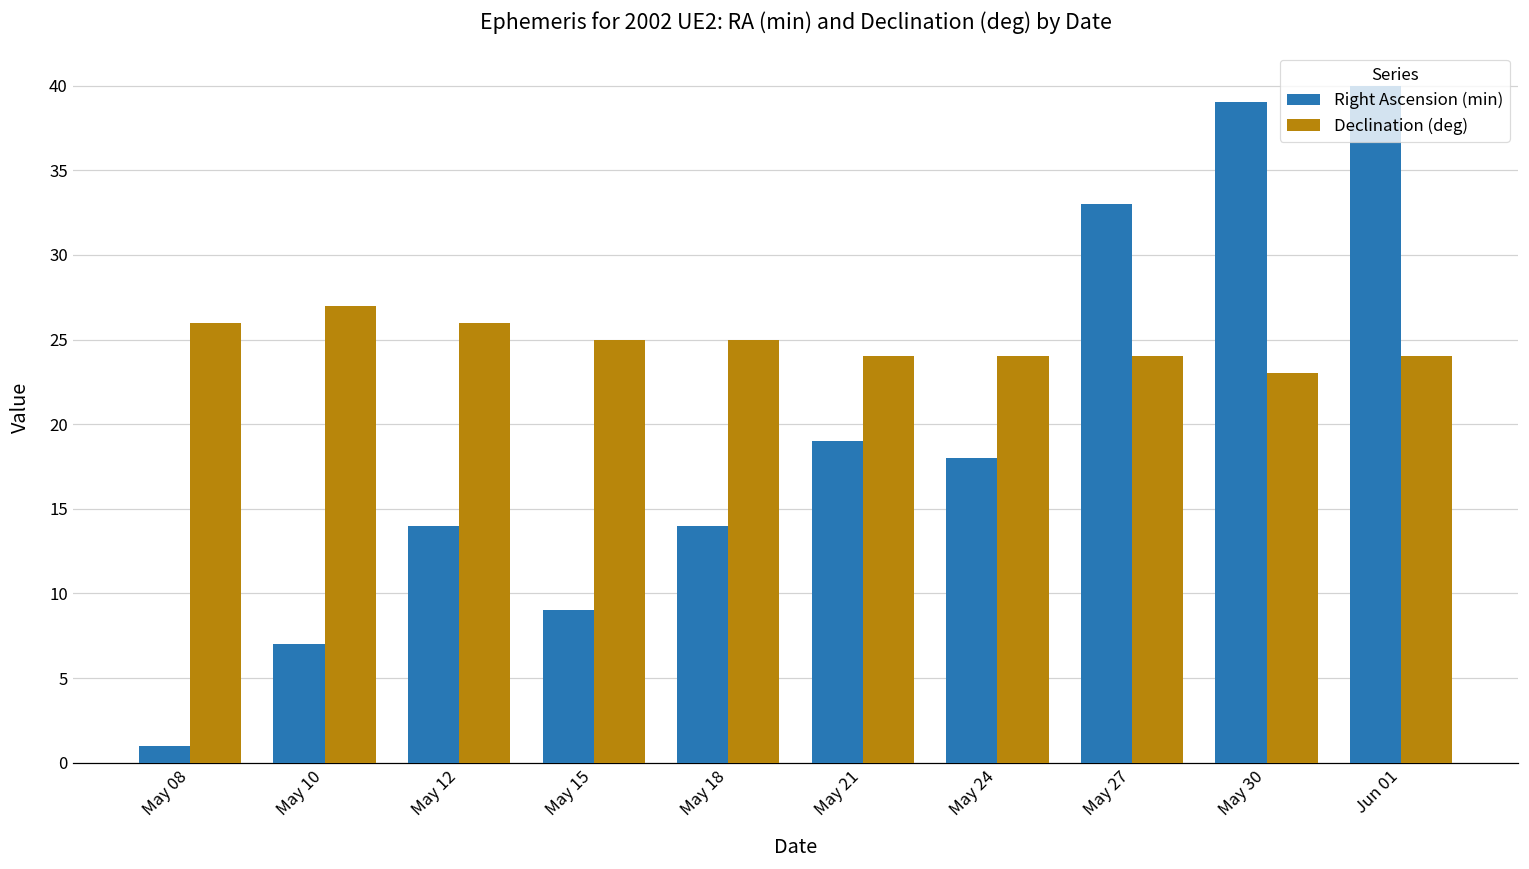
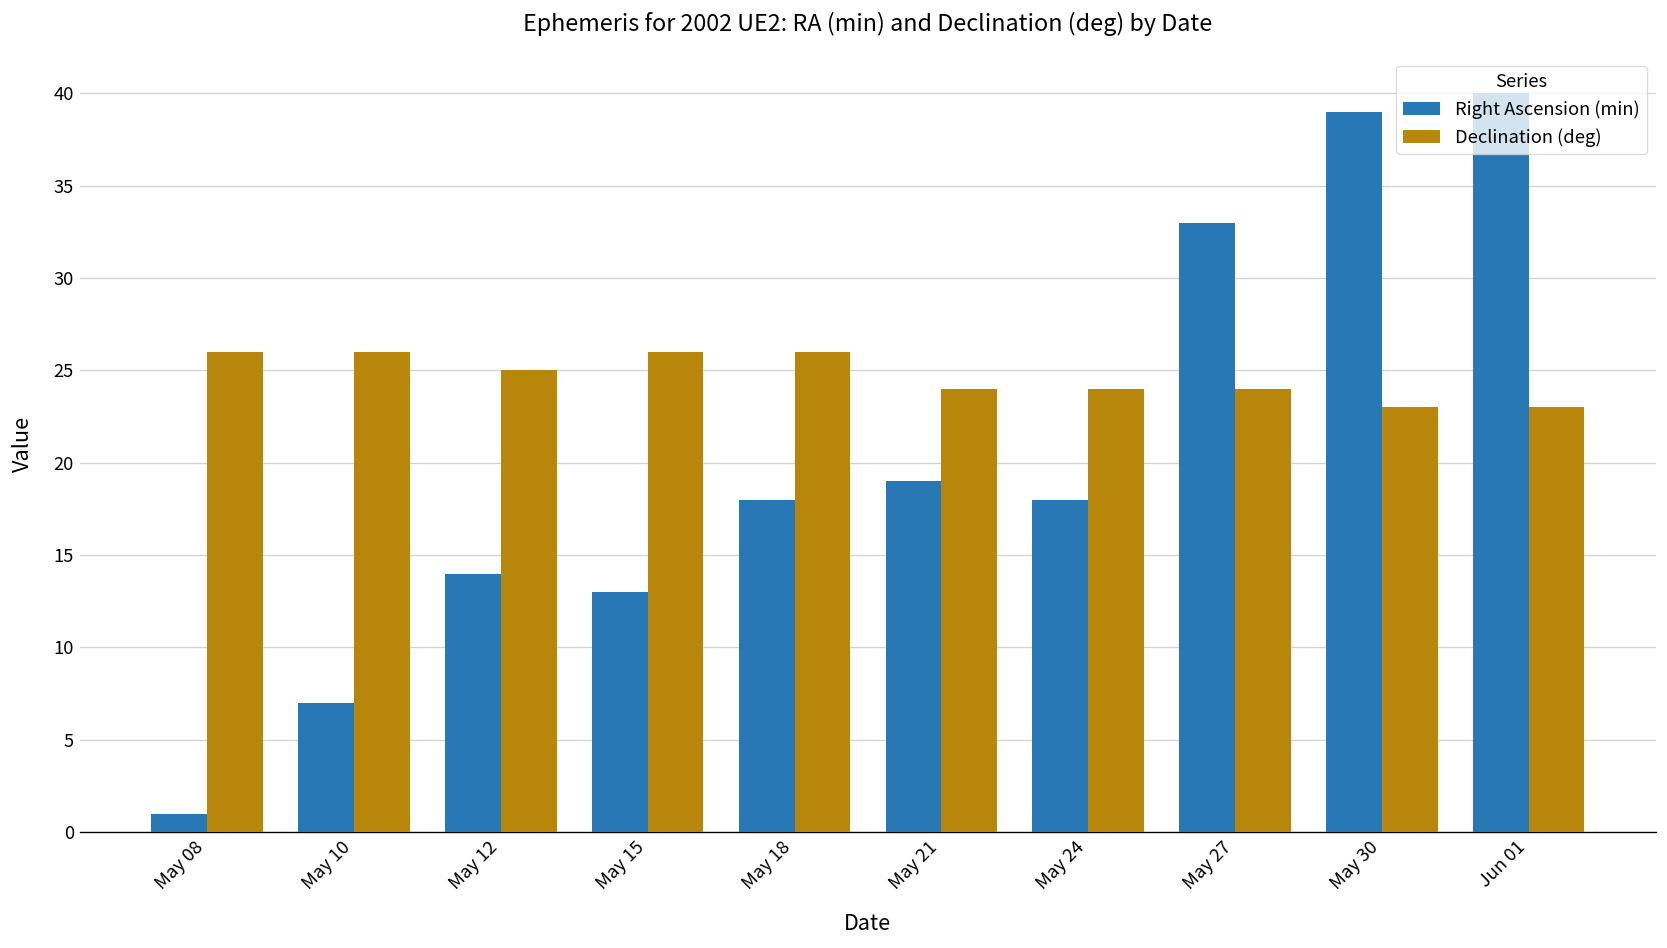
Declination (deg), May 10: 27 -> 26
Declination (deg), May 12: 26 -> 25
Right Ascension (min), May 15: 9 -> 13
Declination (deg), May 15: 25 -> 26
Right Ascension (min), May 18: 14 -> 18
Declination (deg), May 18: 25 -> 26
Declination (deg), Jun 01: 24 -> 23
